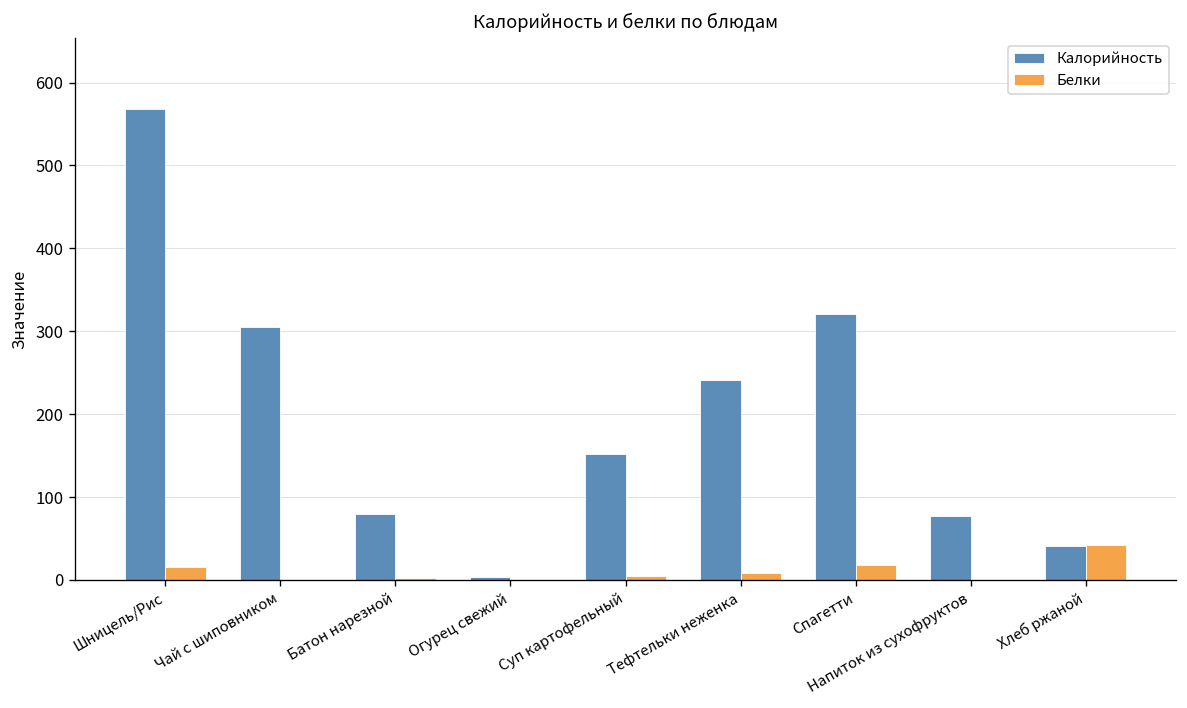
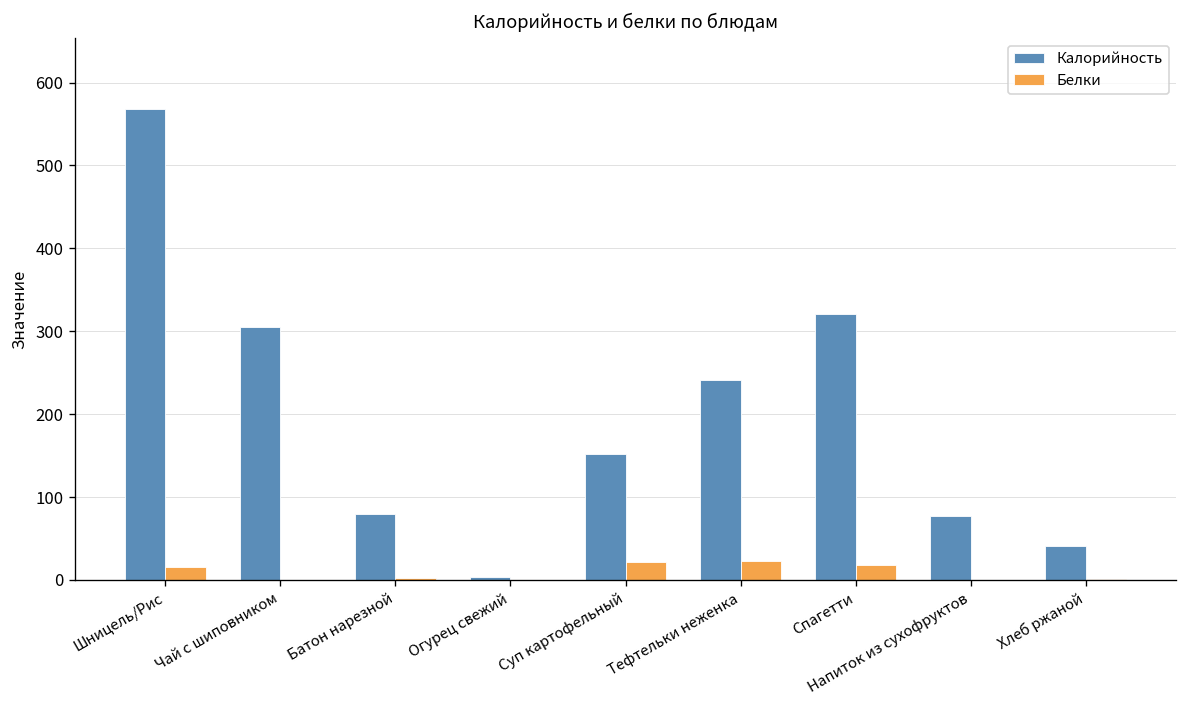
Белки, Суп картофельный: 0 -> 20
Белки, Тефтельки неженка: 10 -> 20
Белки, Хлеб ржаной: 40 -> 0
